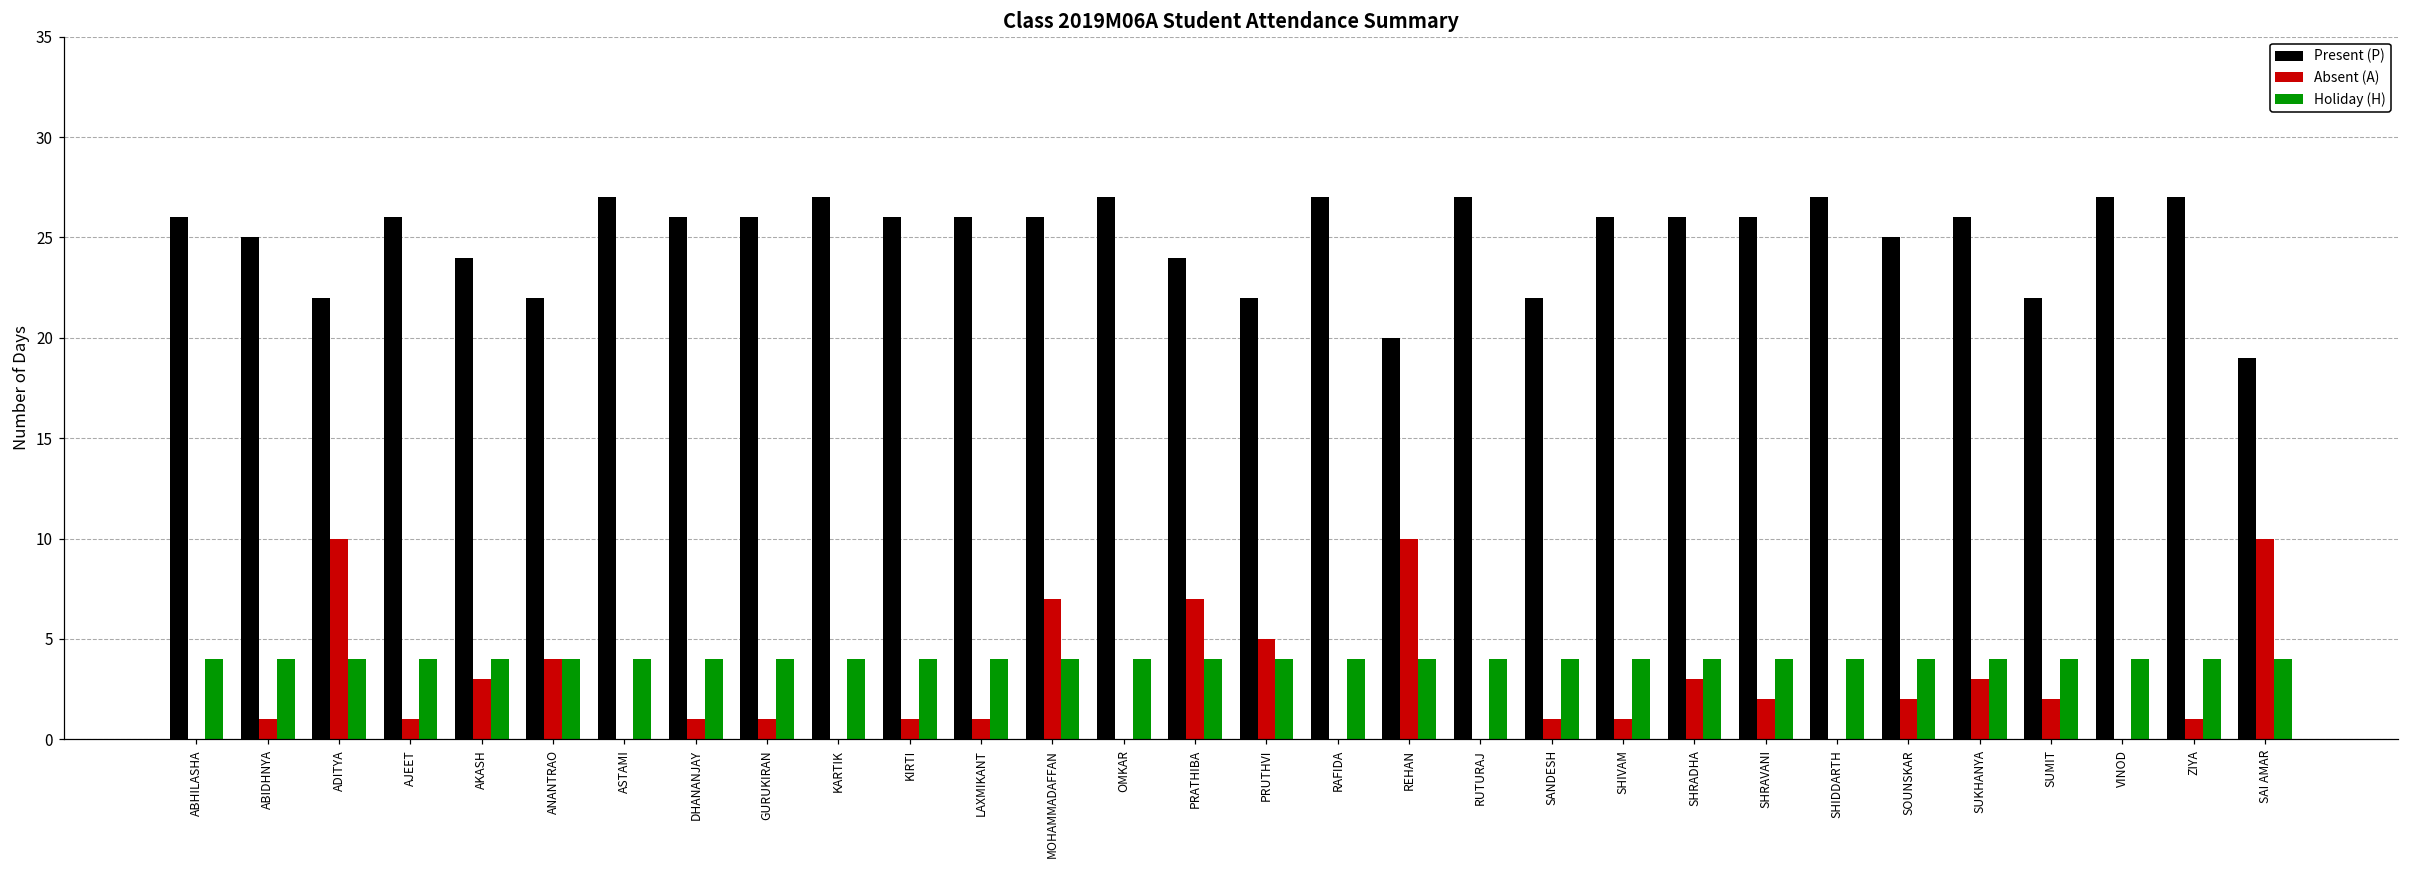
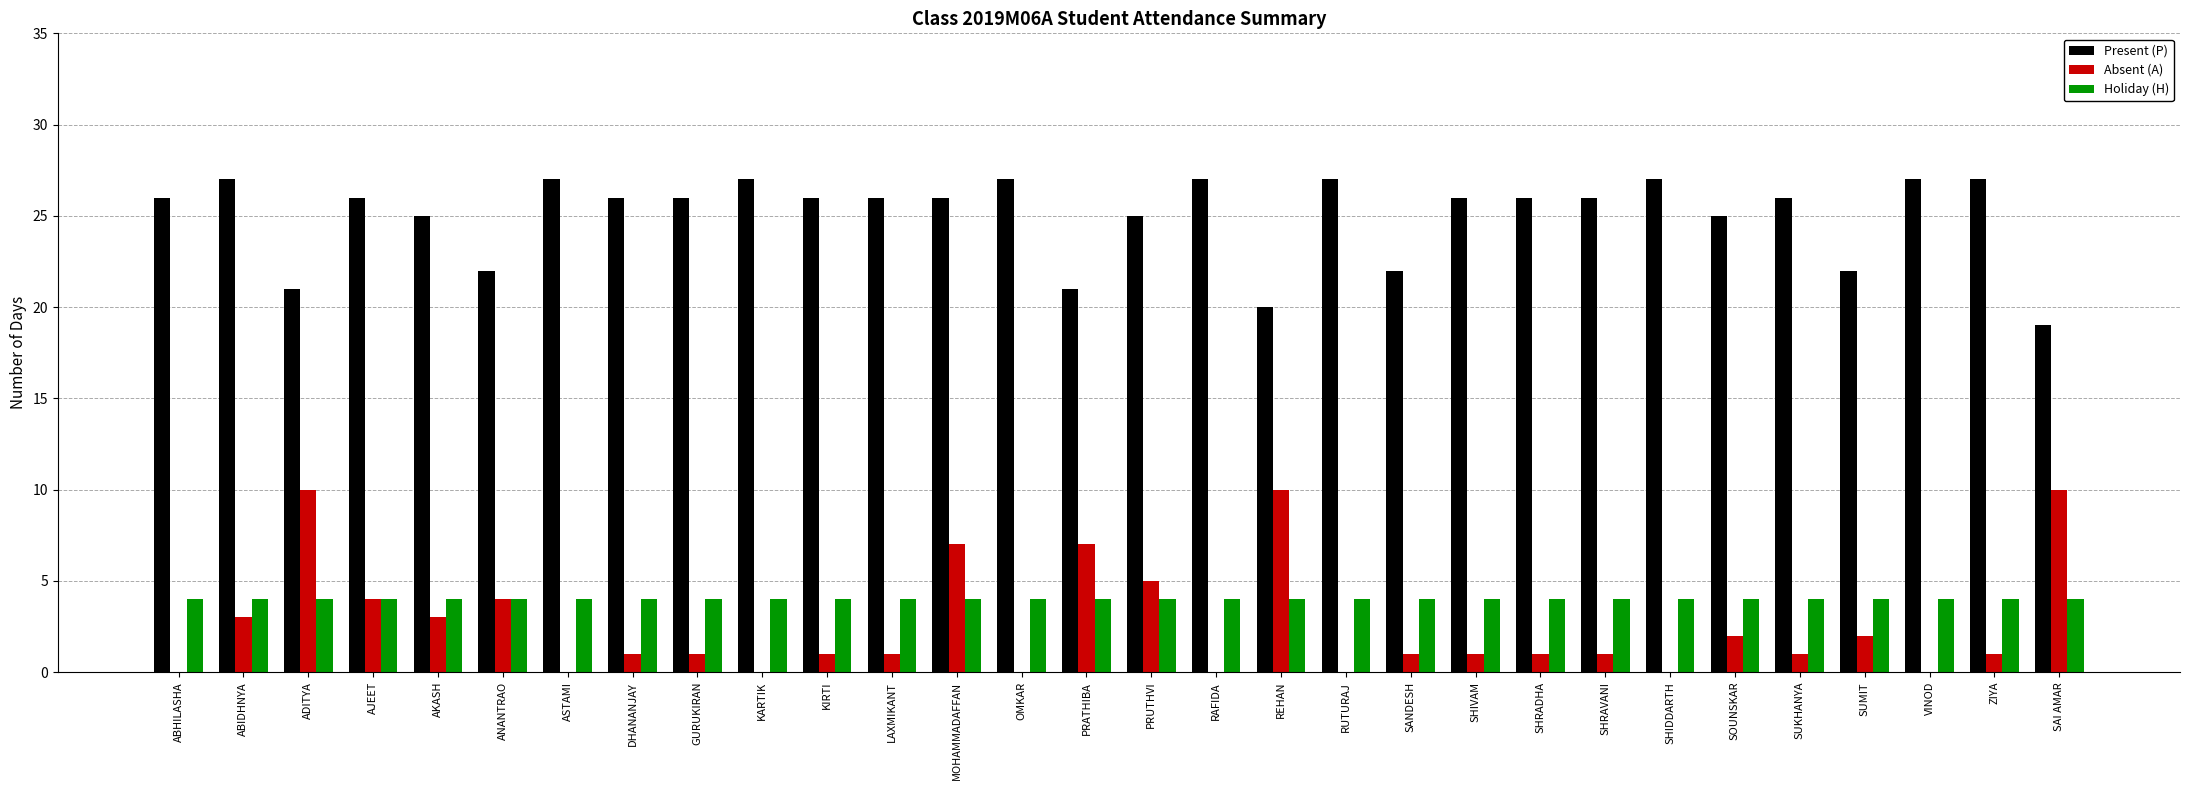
Present (P), ABIDHNYA: 25 -> 27
Absent (A), ABIDHNYA: 1 -> 3
Present (P), ADITYA: 22 -> 21
Absent (A), AJEET: 1 -> 4
Present (P), AKASH: 24 -> 25
Present (P), PRATHIBA: 24 -> 21
Present (P), PRUTHVI: 22 -> 25
Absent (A), SHRADHA: 3 -> 1
Absent (A), SHRAVANI: 2 -> 1
Absent (A), SUKHANYA: 3 -> 1
